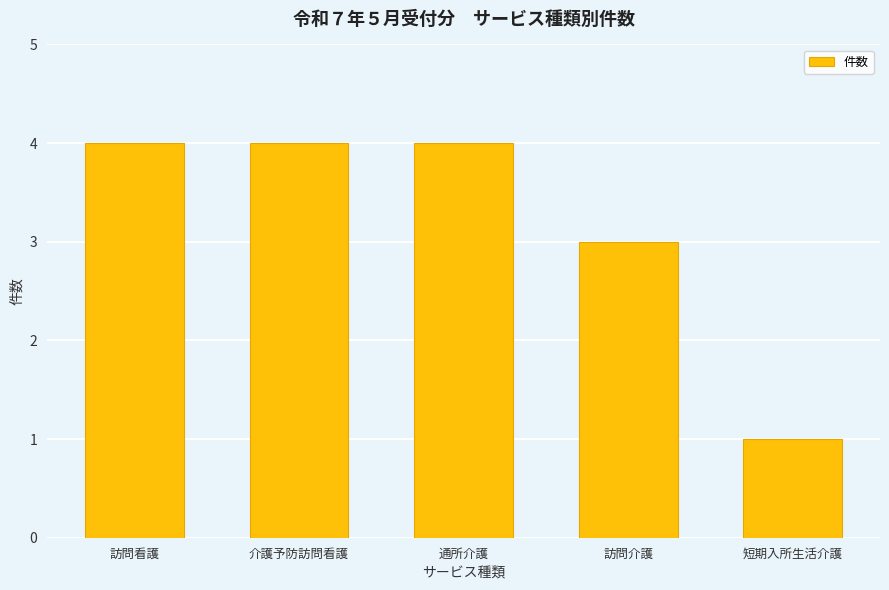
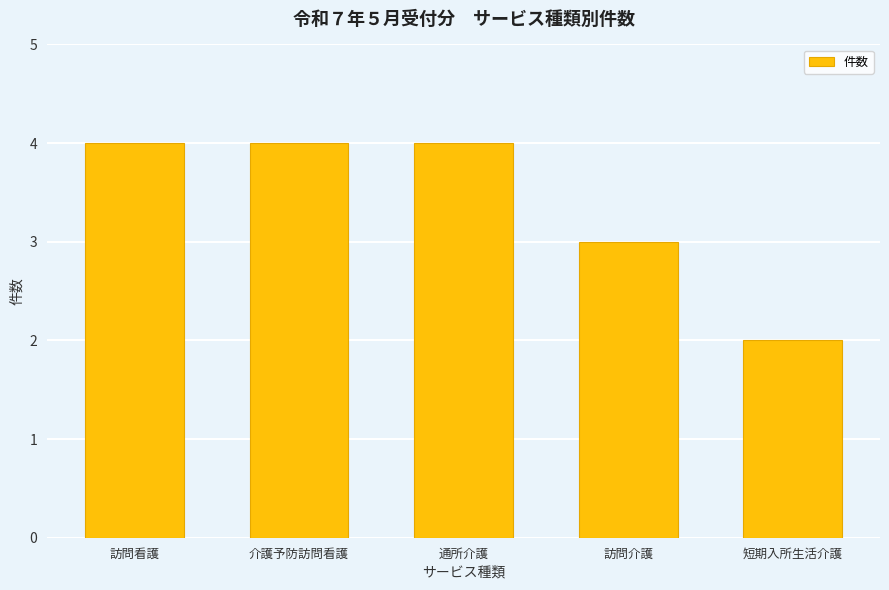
短期入所生活介護: 1 -> 2
